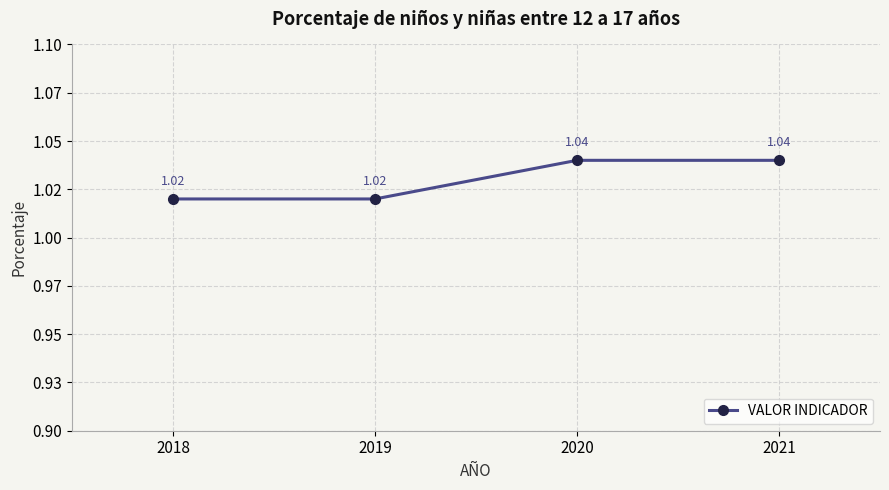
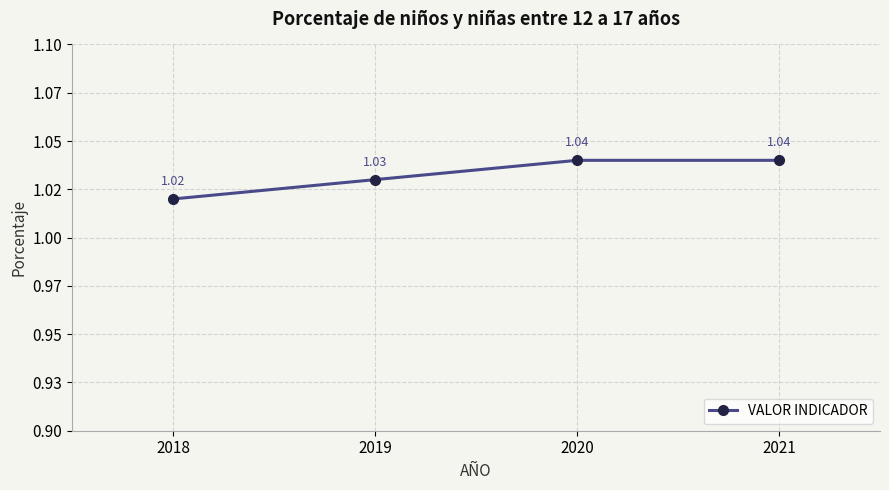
2019: 1.02 -> 1.03
